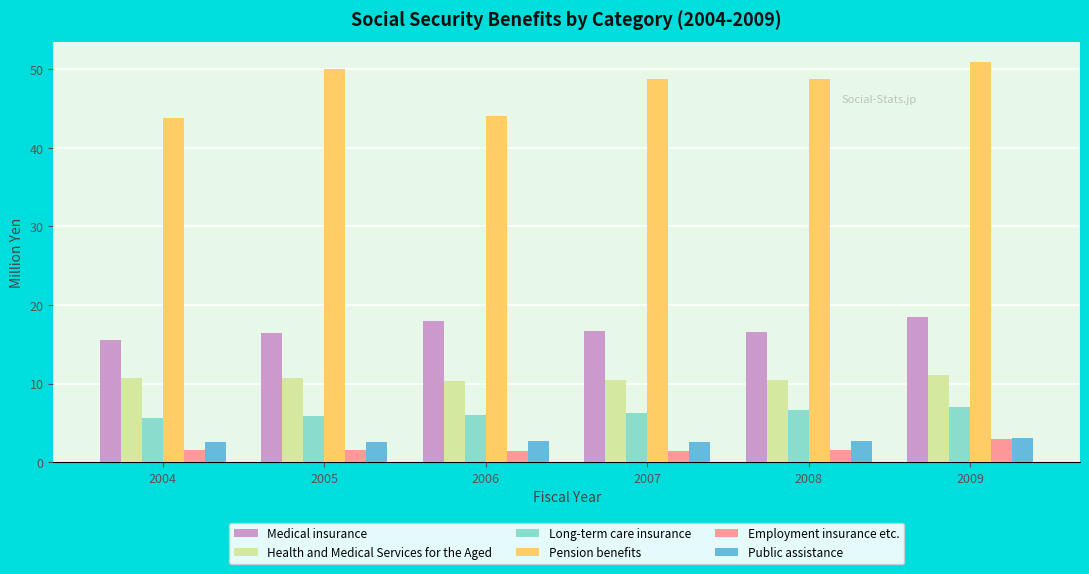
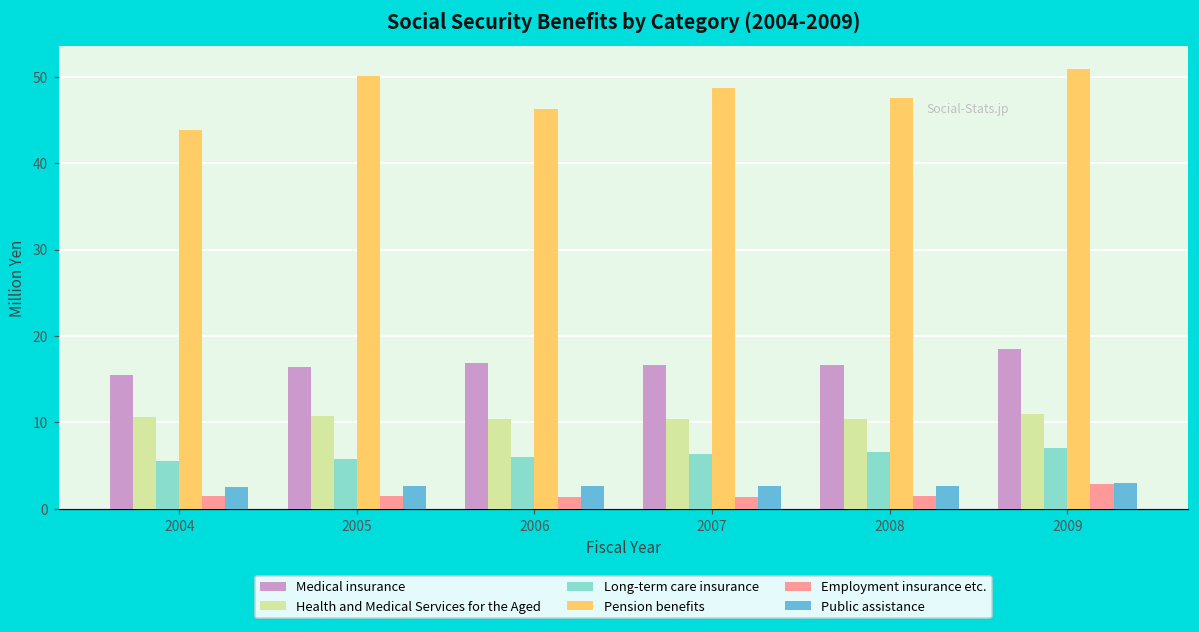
Medical insurance, 2006: 18 -> 17
Pension benefits, 2006: 44 -> 46
Pension benefits, 2008: 49 -> 48
